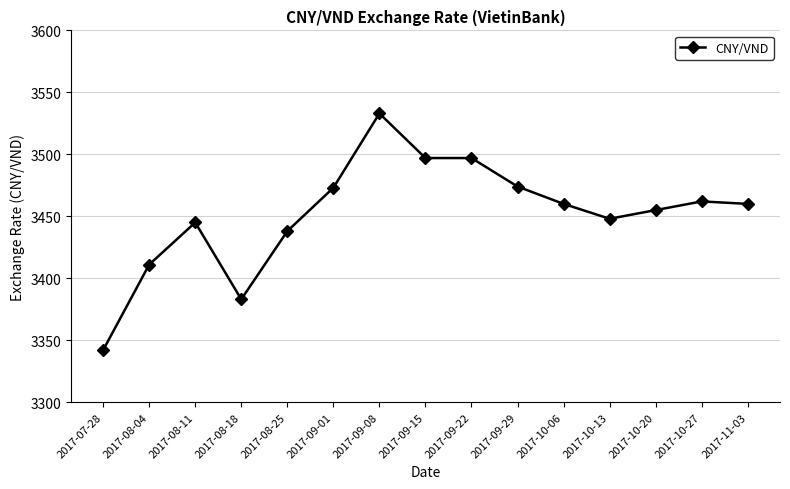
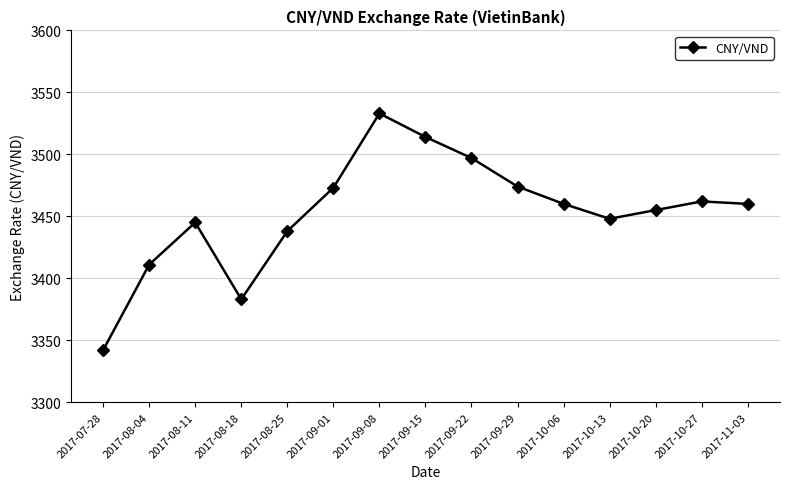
2017-09-15: 3497 -> 3514
